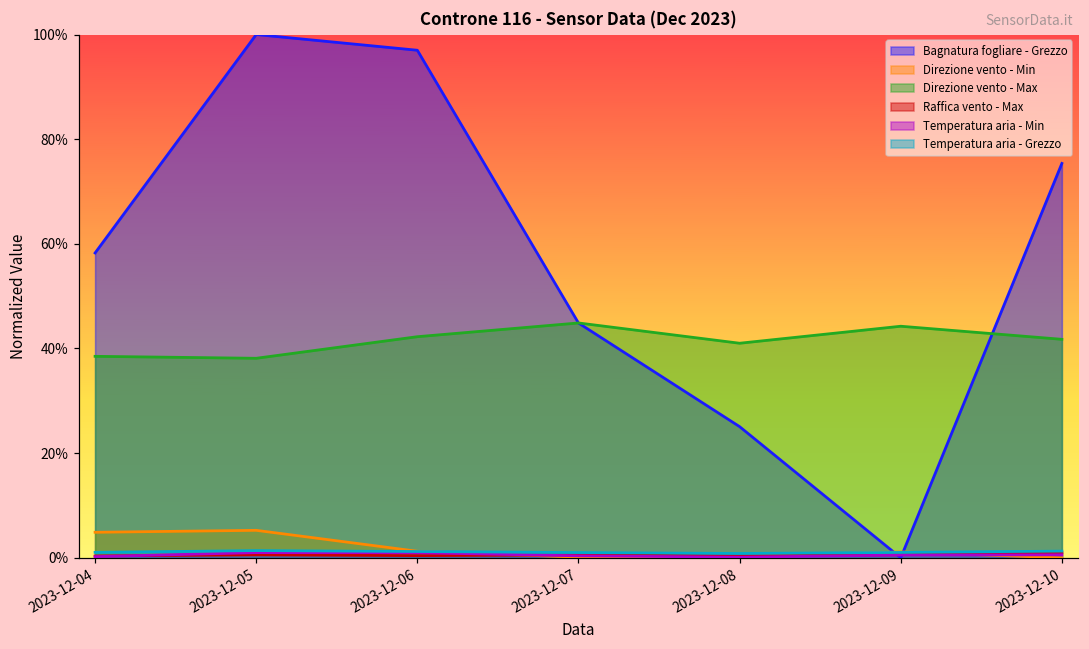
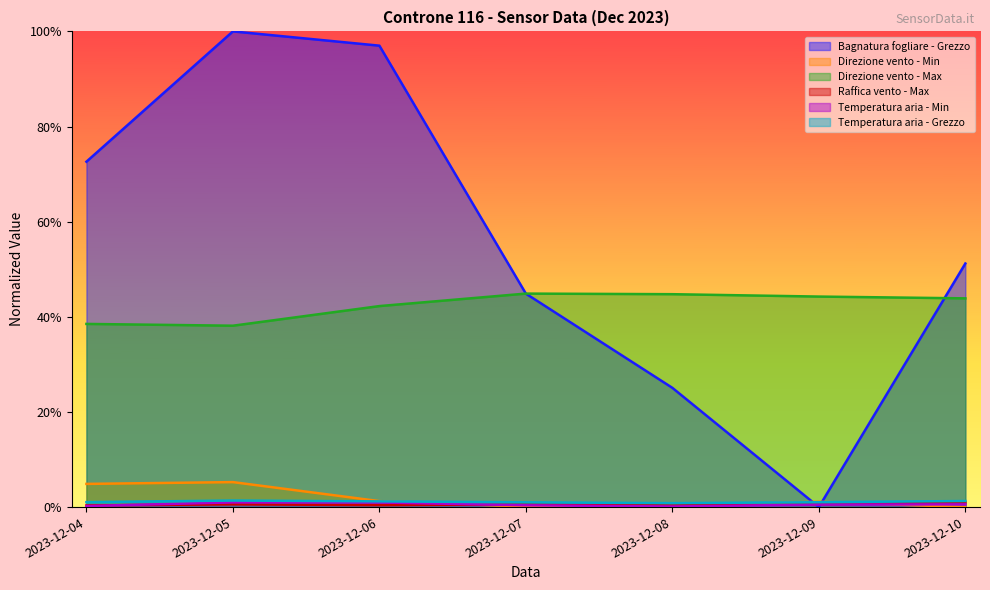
Bagnatura fogliare - Grezzo, 2023-12-04: 58% -> 73%
Direzione vento - Max, 2023-12-08: 41% -> 45%
Bagnatura fogliare - Grezzo, 2023-12-10: 75% -> 51%
Direzione vento - Max, 2023-12-10: 42% -> 44%
